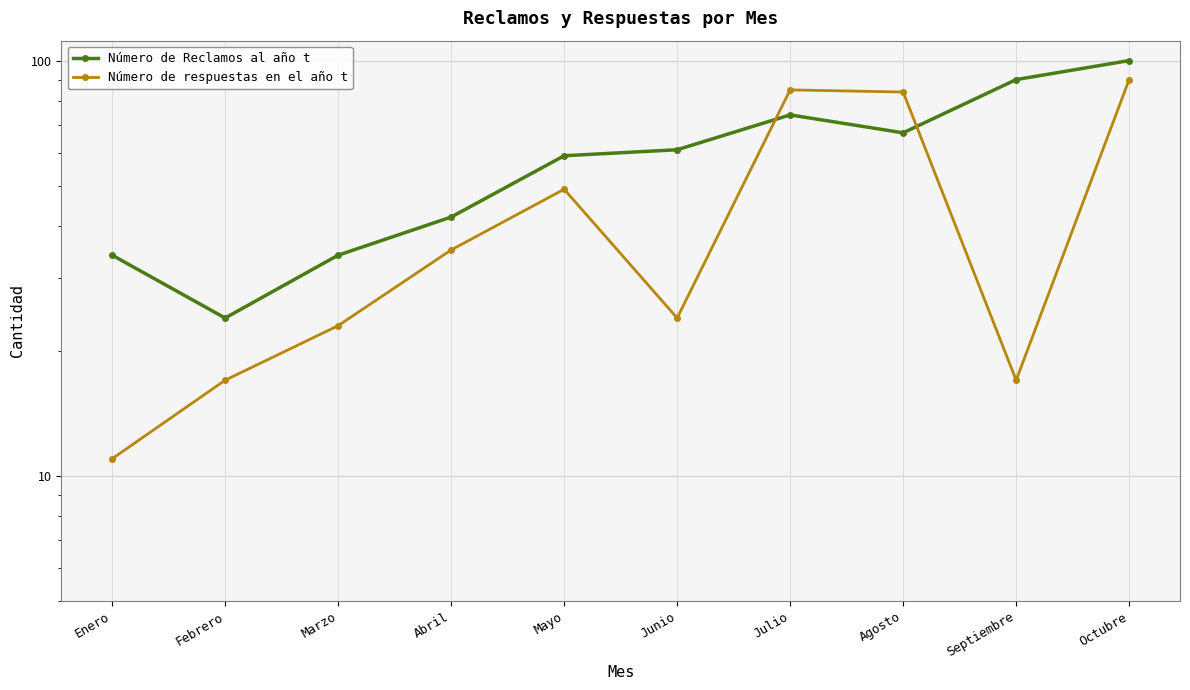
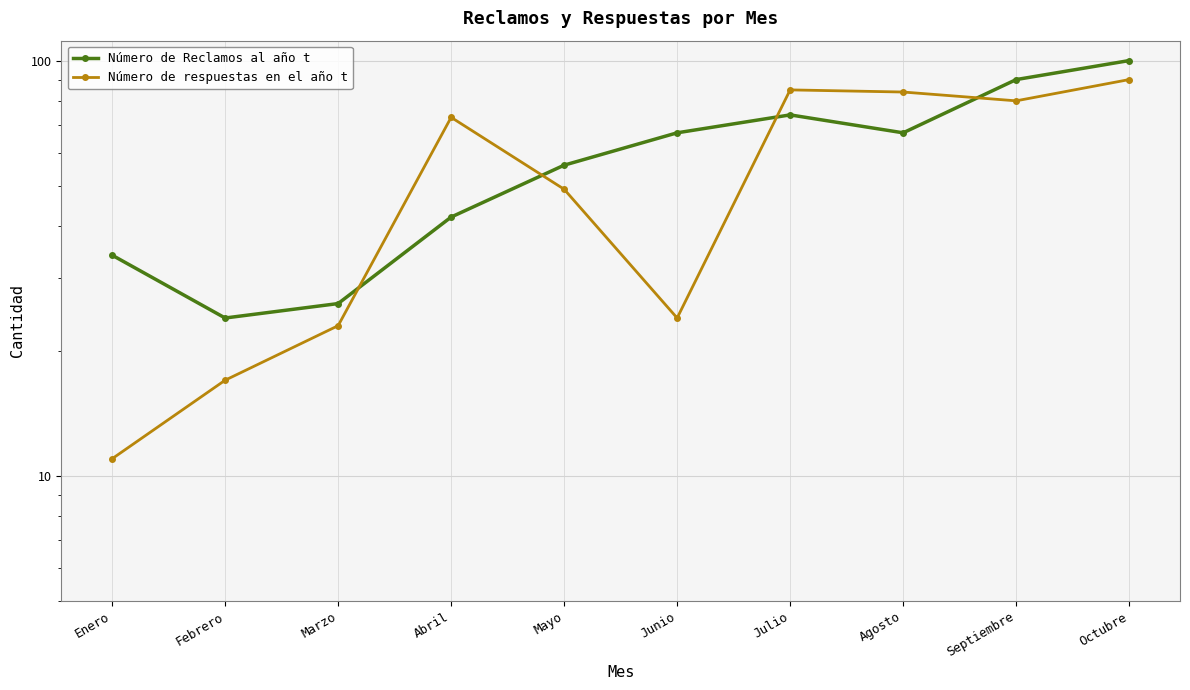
Número de Reclamos al año t, Marzo: 34 -> 26
Número de respuestas en el año t, Abril: 35 -> 73
Número de Reclamos al año t, Mayo: 59 -> 56
Número de Reclamos al año t, Junio: 61 -> 67
Número de respuestas en el año t, Septiembre: 17 -> 80
